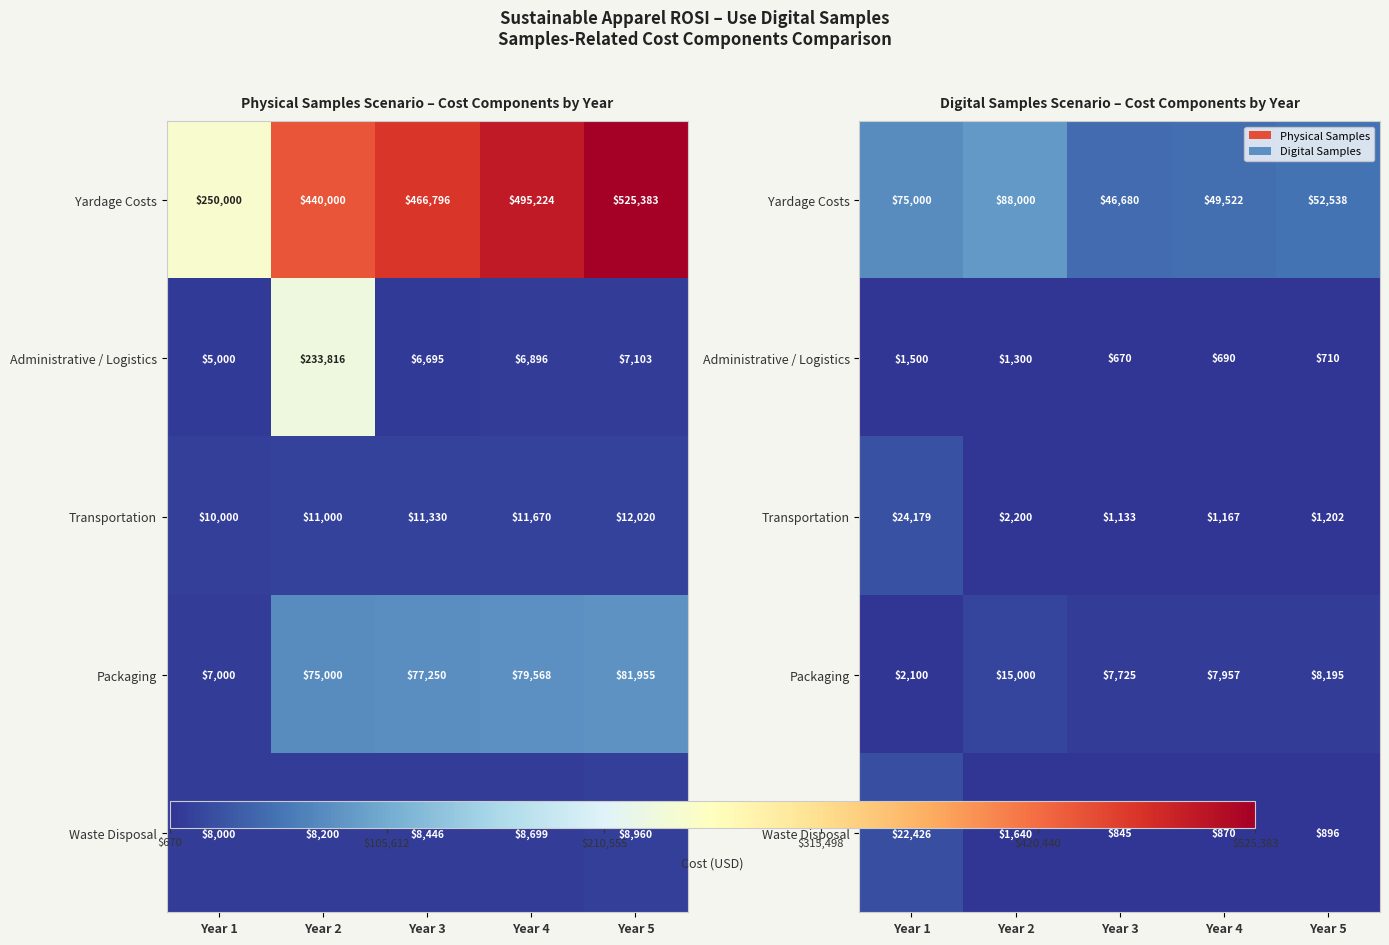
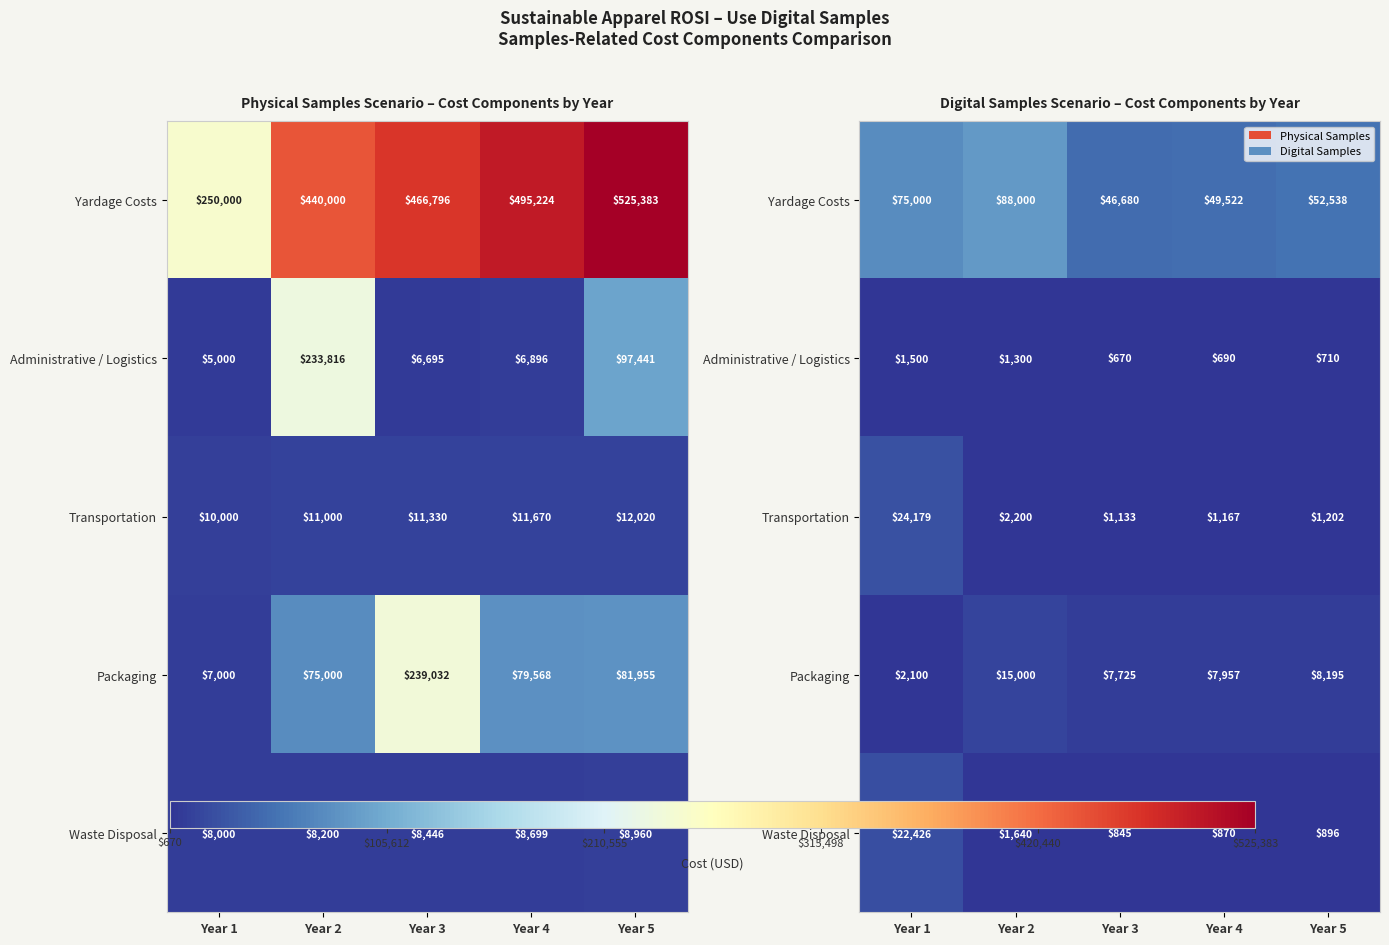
Physical Samples Scenario – Cost Components by Year, Administrative / Logistics, Year 5: $7,103 -> $97,441
Physical Samples Scenario – Cost Components by Year, Packaging, Year 3: $77,250 -> $239,032
